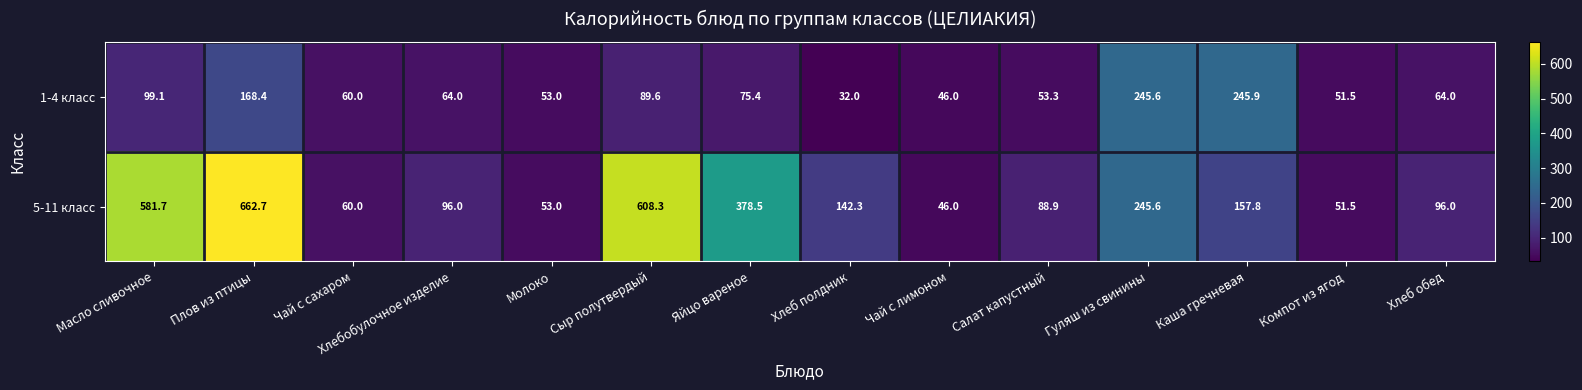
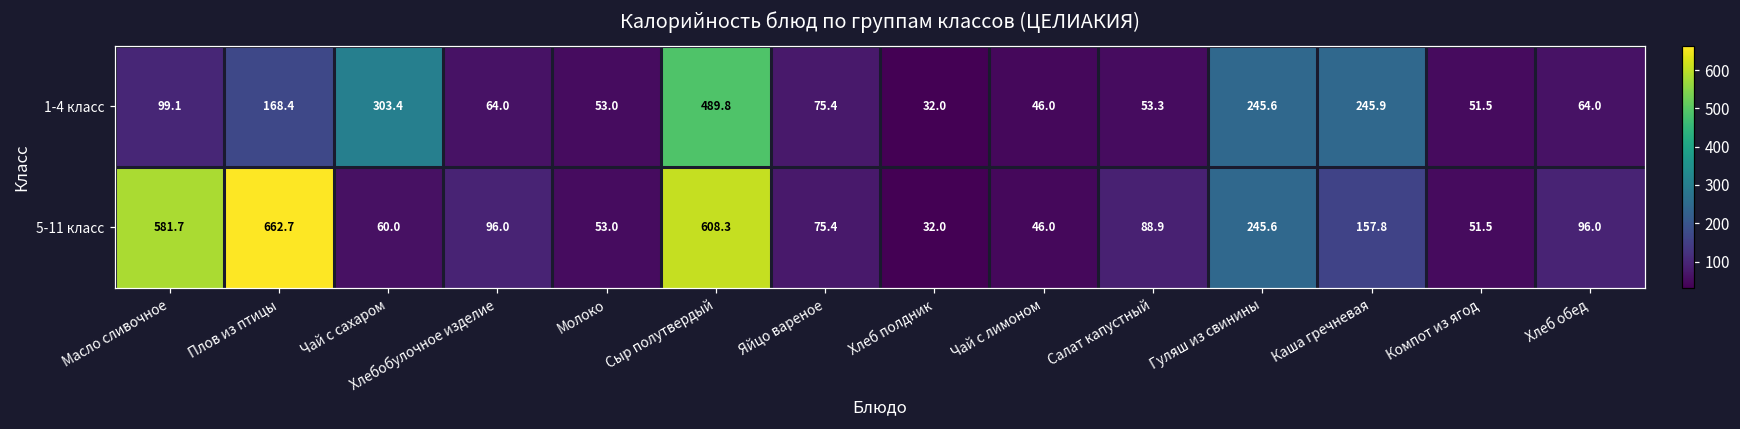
1-4 класс, Чай с сахаром: 60.0 -> 303.4
1-4 класс, Сыр полутвердый: 89.6 -> 489.8
5-11 класс, Яйцо вареное: 378.5 -> 75.4
5-11 класс, Хлеб полдник: 142.3 -> 32.0
